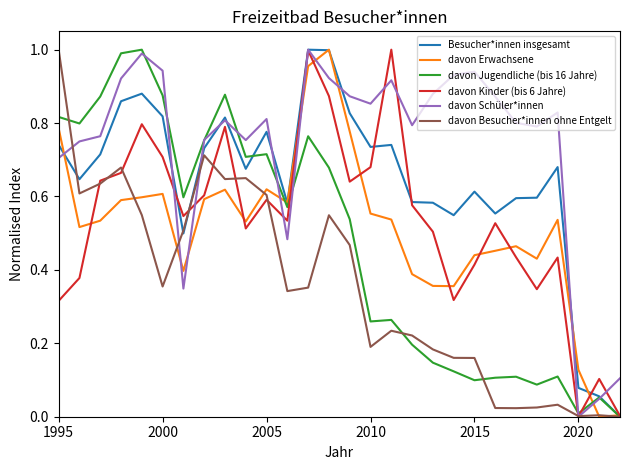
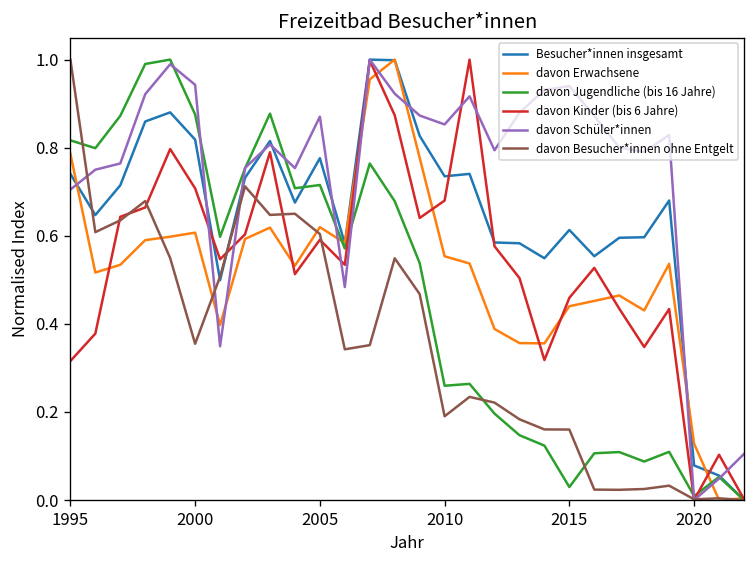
davon Schüler*innen, 2005: 0.81 -> 0.87
davon Jugendliche (bis 16 Jahre), 2015: 0.10 -> 0.03
davon Kinder (bis 6 Jahre), 2015: 0.41 -> 0.46
